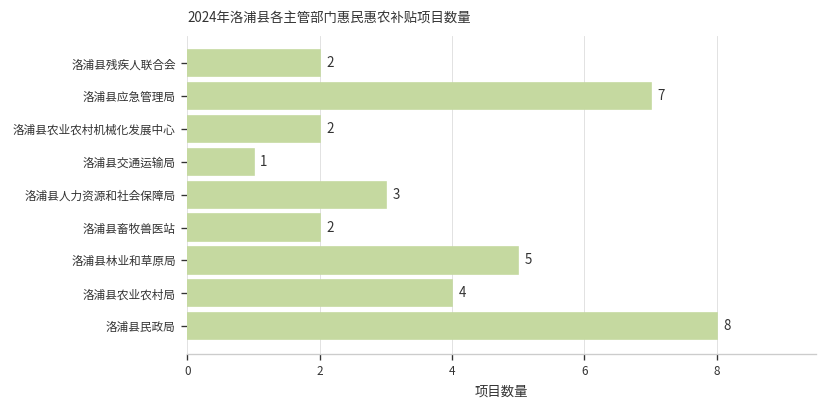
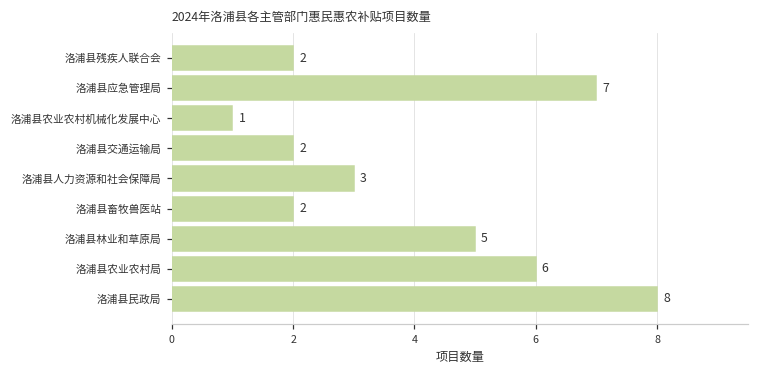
洛浦县农业农村机械化发展中心: 2 -> 1
洛浦县交通运输局: 1 -> 2
洛浦县农业农村局: 4 -> 6
